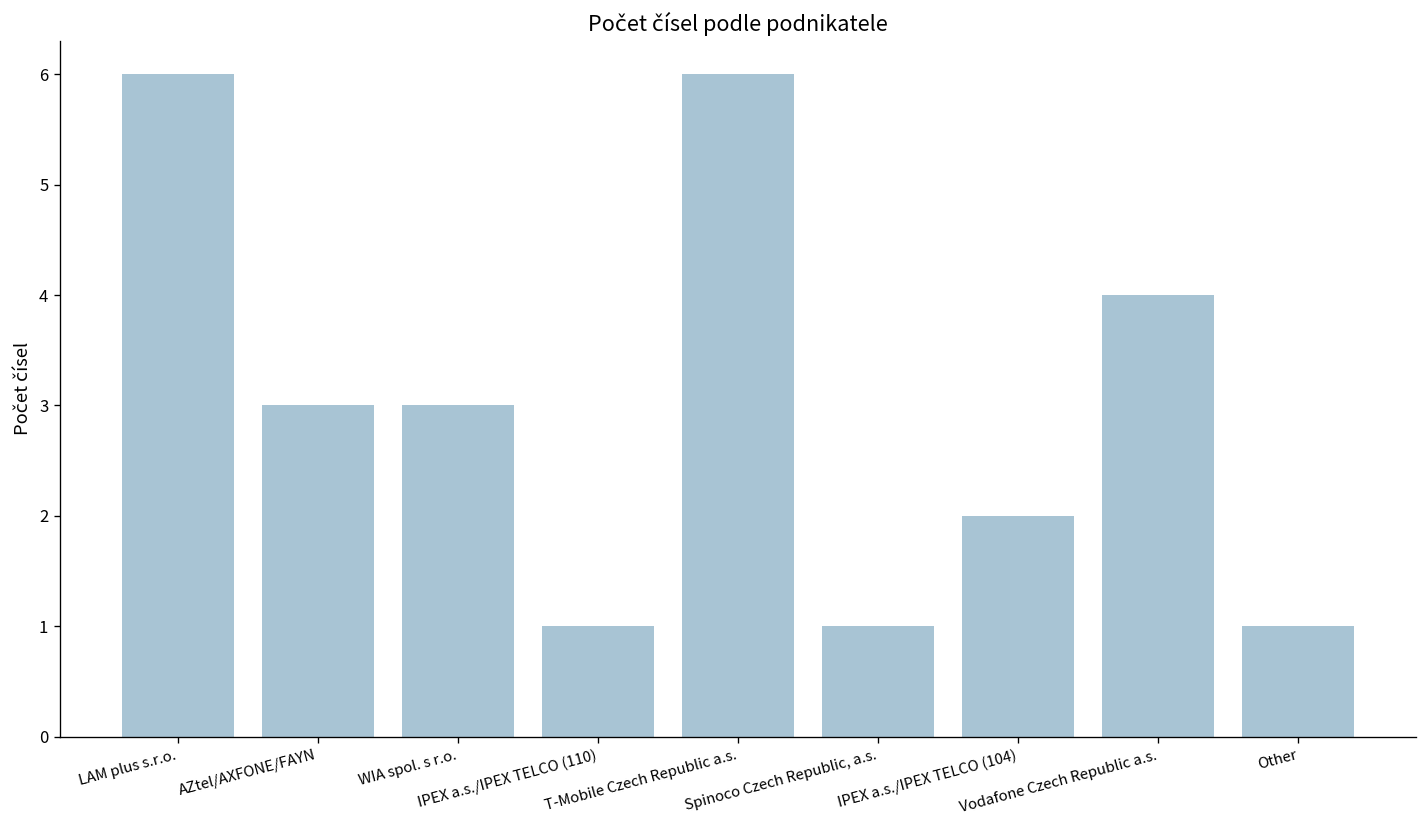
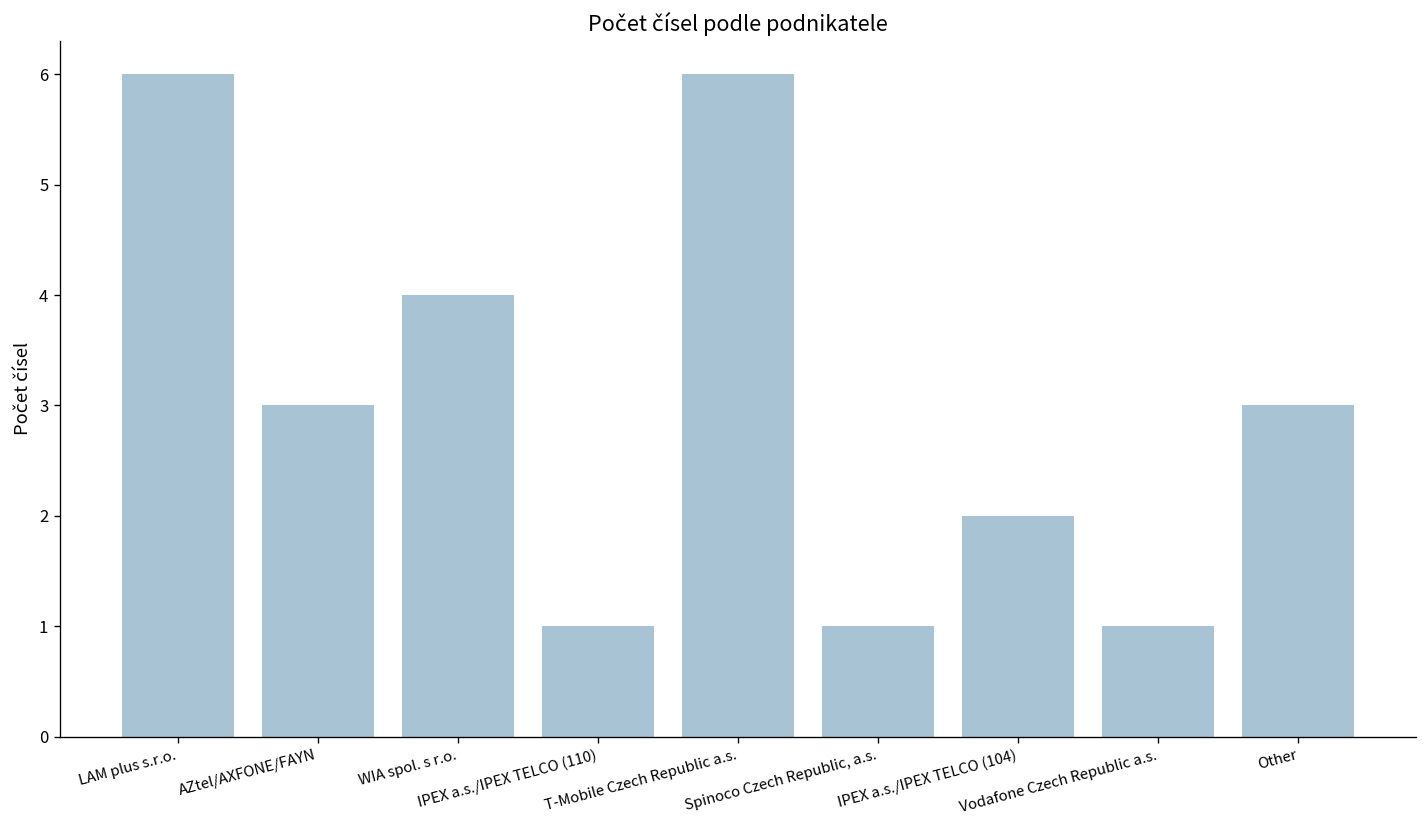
WIA spol. s r.o.: 3 -> 4
Vodafone Czech Republic a.s.: 4 -> 1
Other: 1 -> 3
